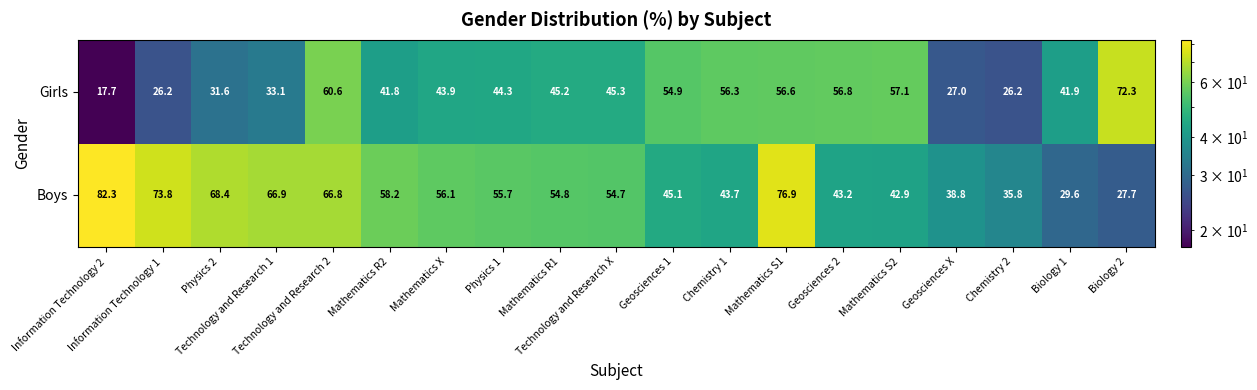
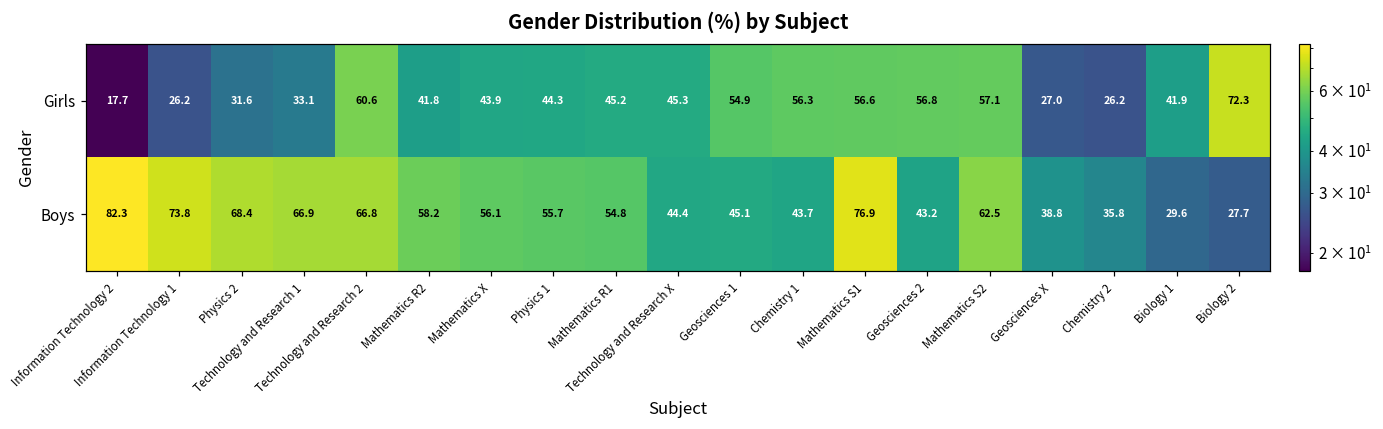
Boys, Technology and Research X: 54.7 -> 44.4
Boys, Mathematics S2: 42.9 -> 62.5
